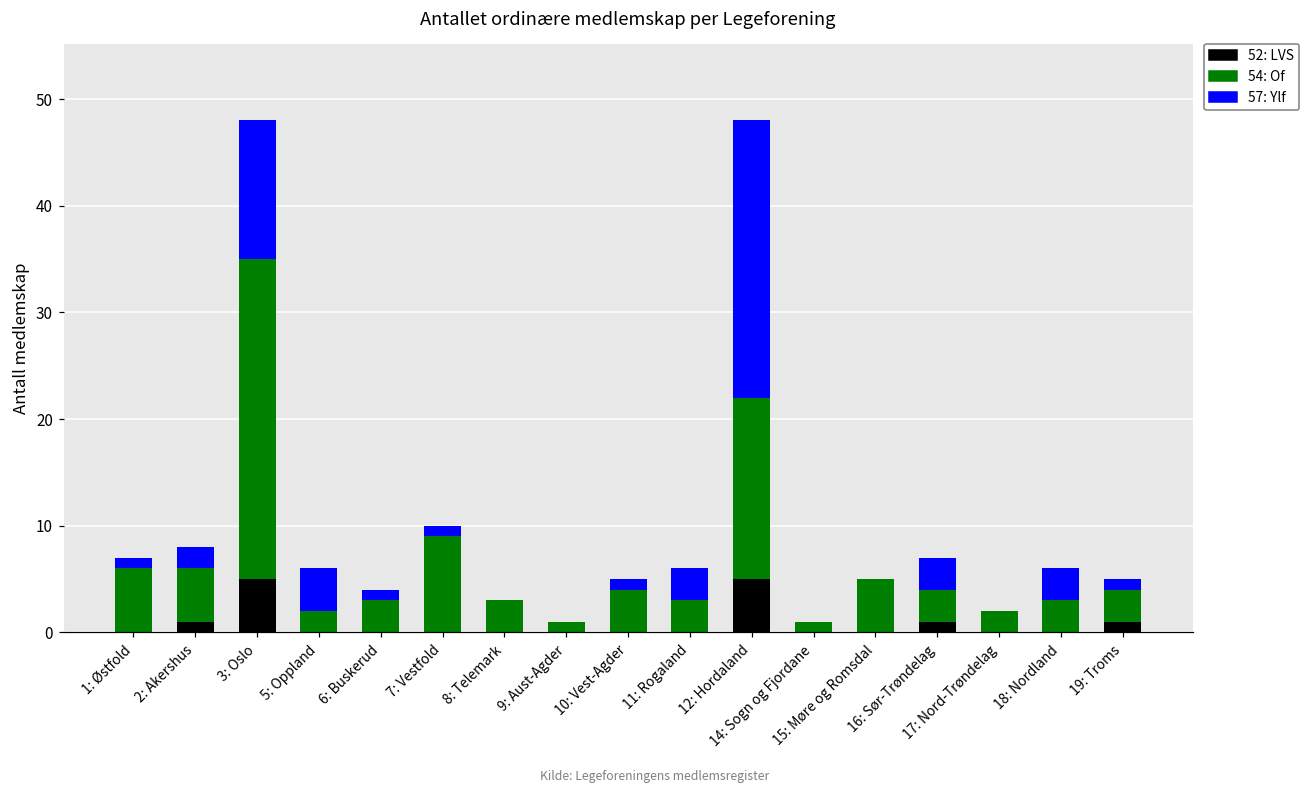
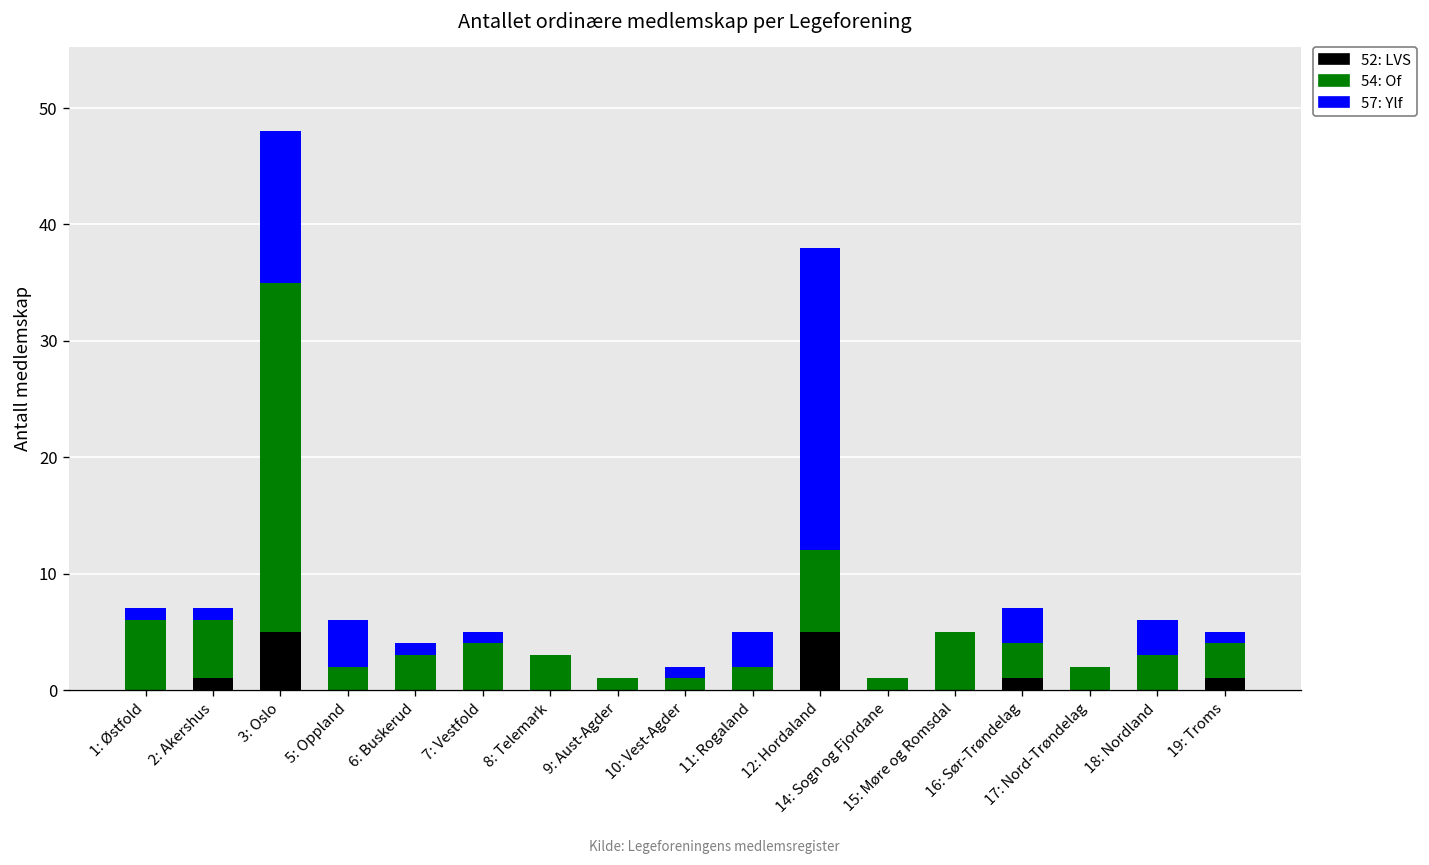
57: Ylf, 2: Akershus: 2 -> 1
54: Of, 7: Vestfold: 9 -> 4
54: Of, 10: Vest-Agder: 4 -> 1
54: Of, 11: Rogaland: 3 -> 2
54: Of, 12: Hordaland: 17 -> 7
